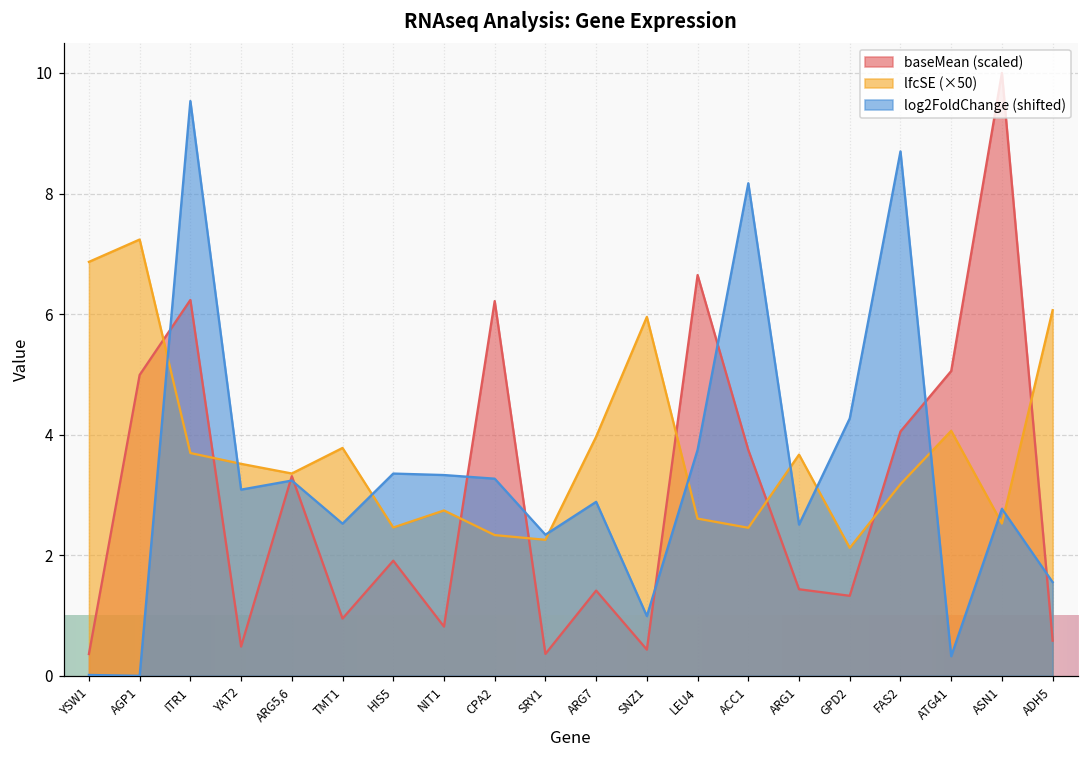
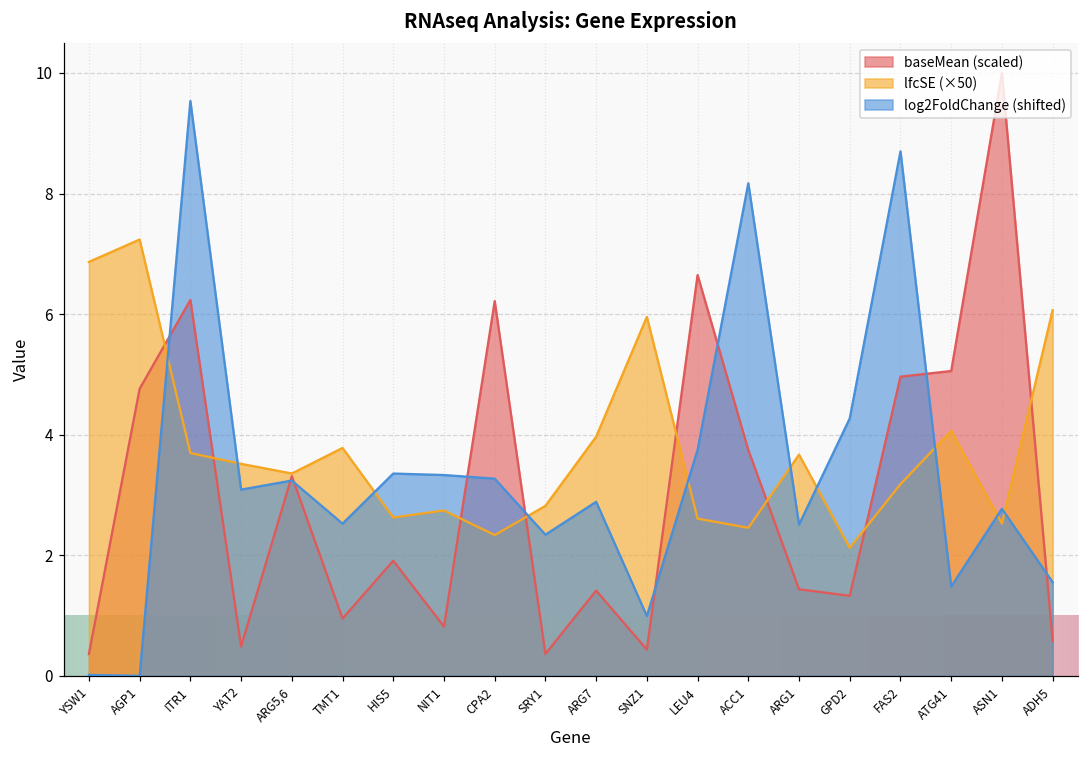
baseMean (scaled), AGP1: 5.0 -> 4.8
lfcSE (×50), HIS5: 2.5 -> 2.6
lfcSE (×50), SRY1: 2.3 -> 2.8
baseMean (scaled), FAS2: 4.1 -> 5.0
log2FoldChange (shifted), ATG41: 0.3 -> 1.5
